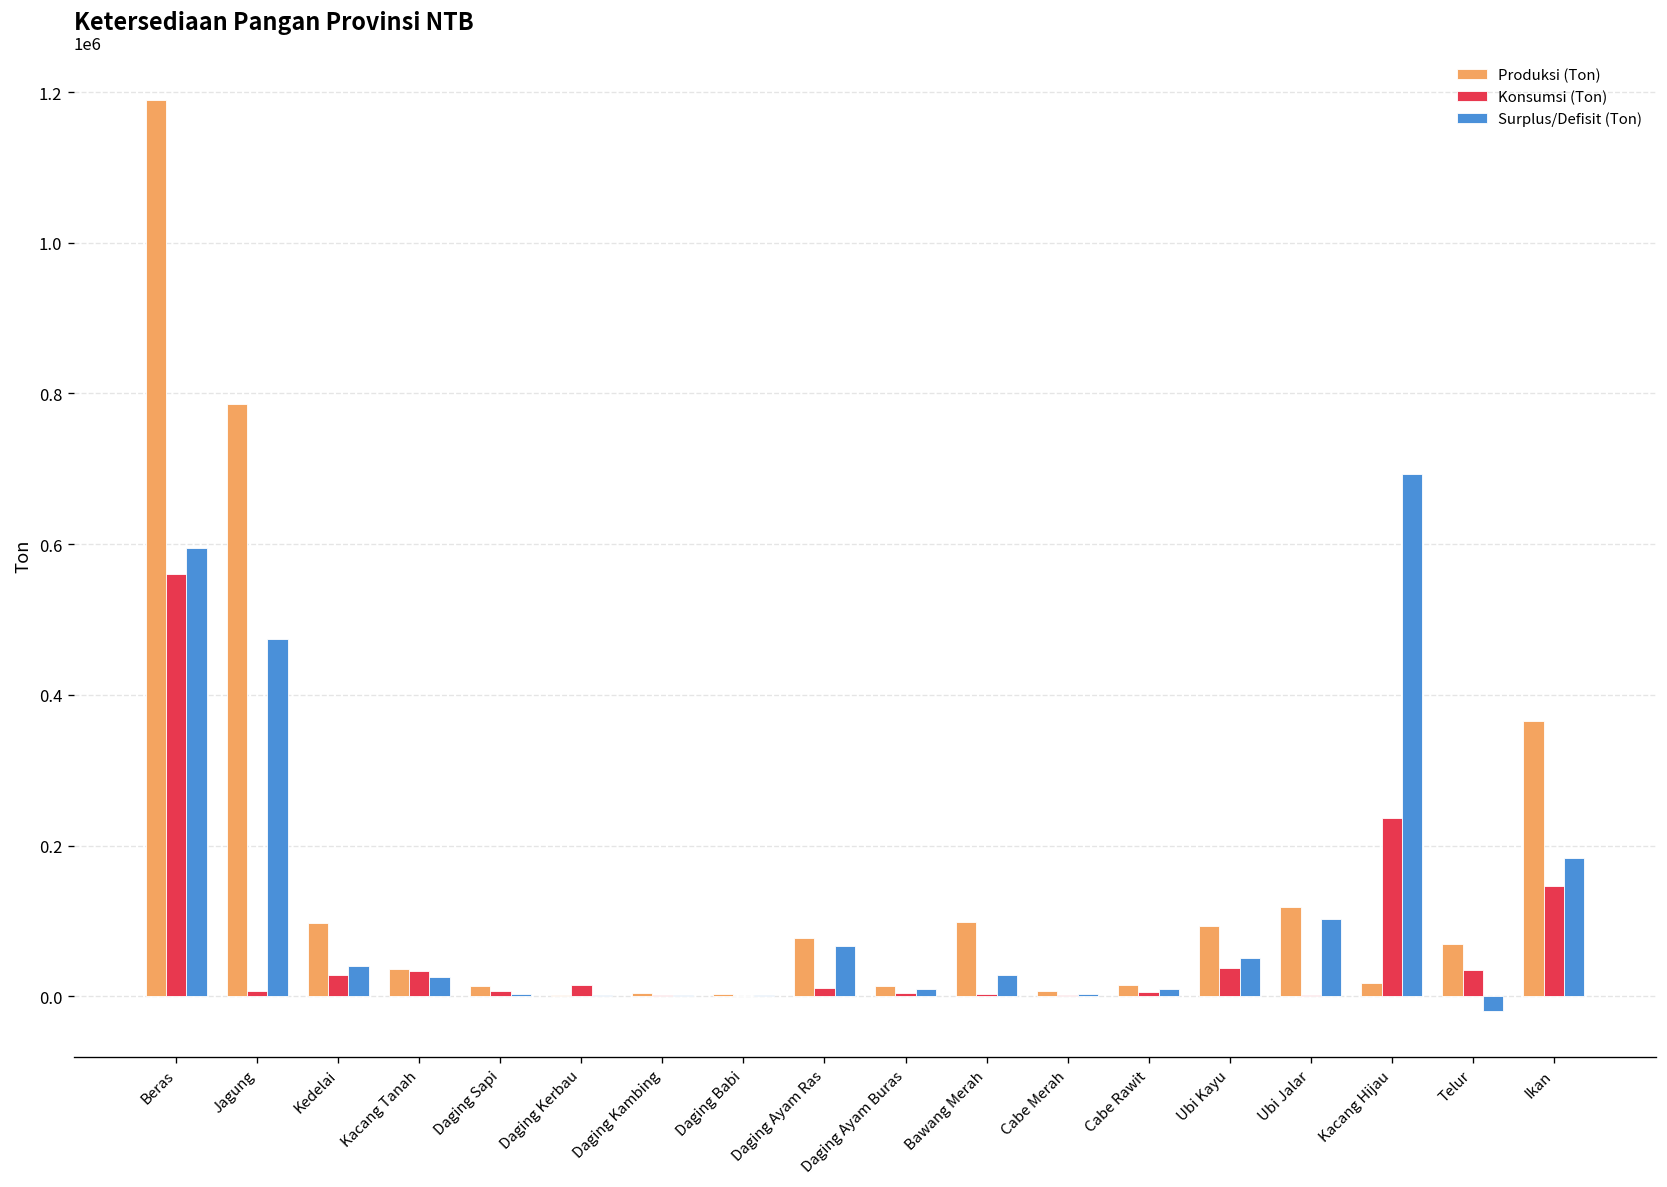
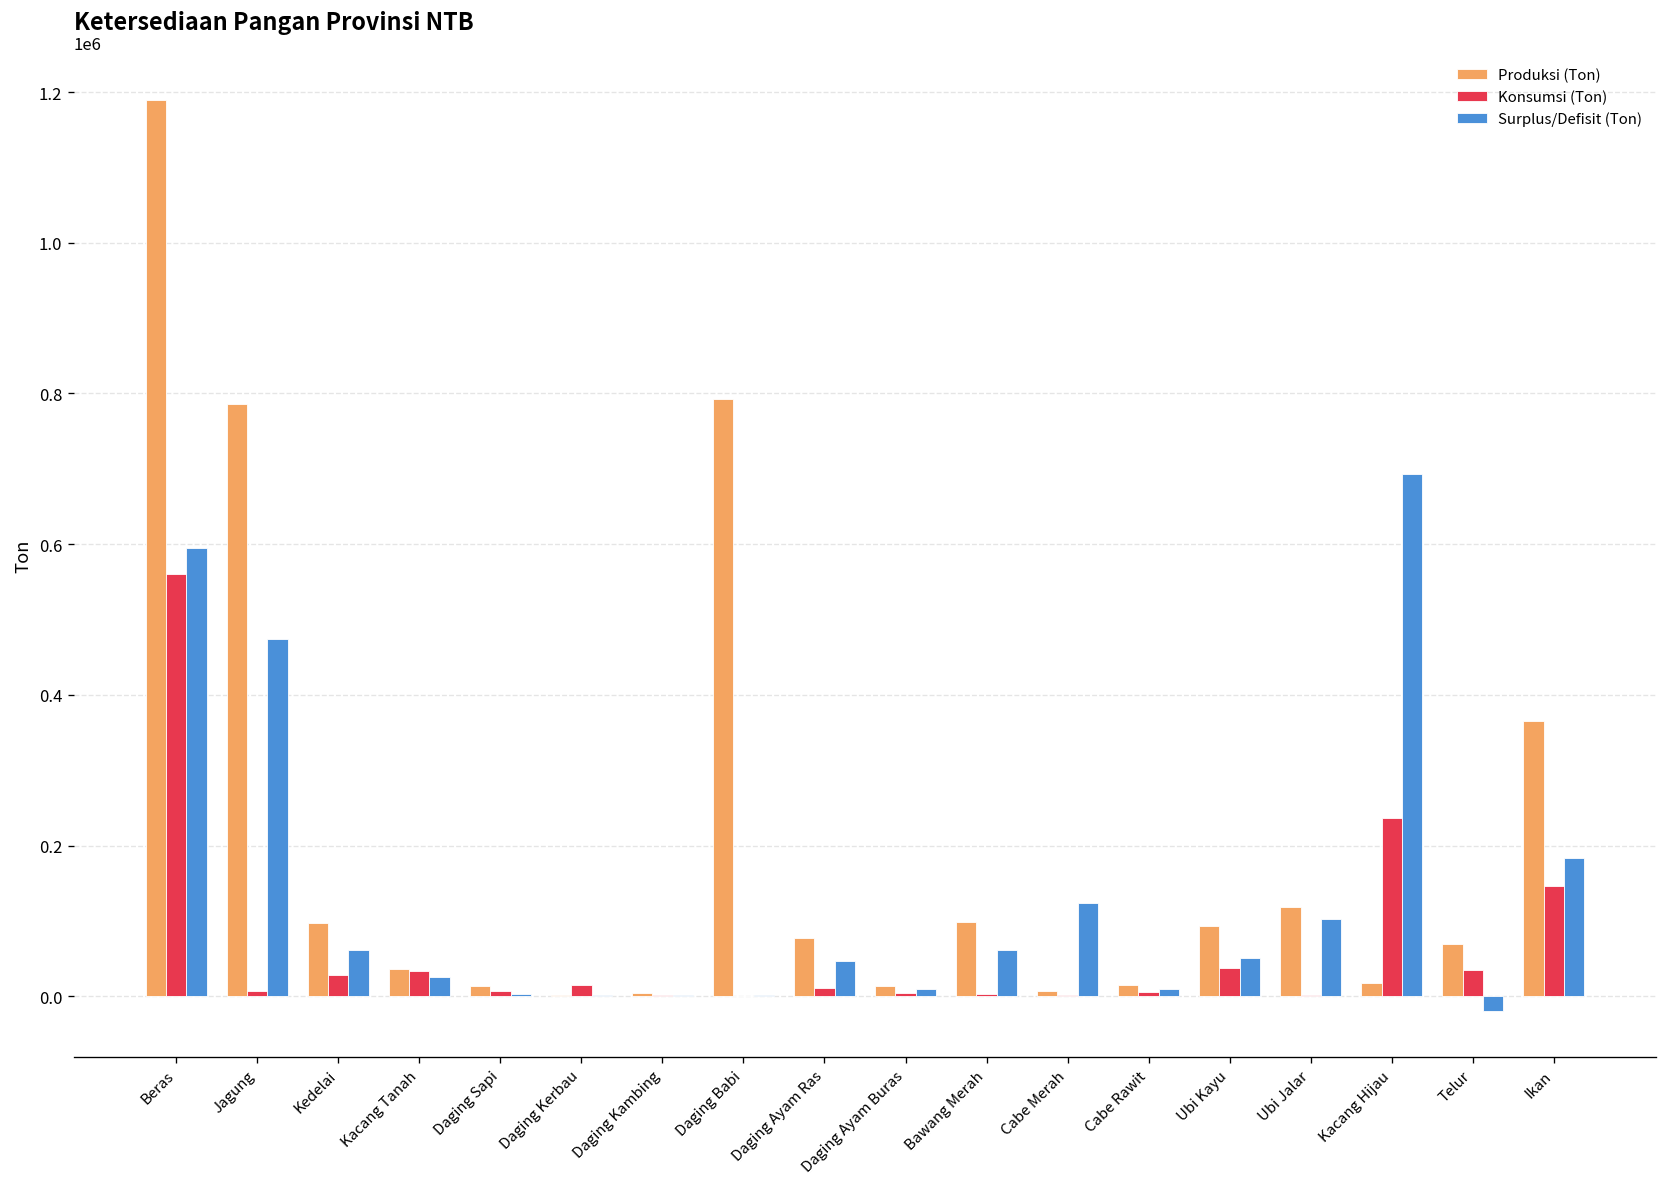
Surplus/Defisit (Ton), Kedelai: 40000 -> 60000
Produksi (Ton), Daging Babi: 0 -> 790000
Surplus/Defisit (Ton), Daging Ayam Ras: 70000 -> 50000
Surplus/Defisit (Ton), Bawang Merah: 30000 -> 60000
Surplus/Defisit (Ton), Cabe Merah: 0 -> 120000
